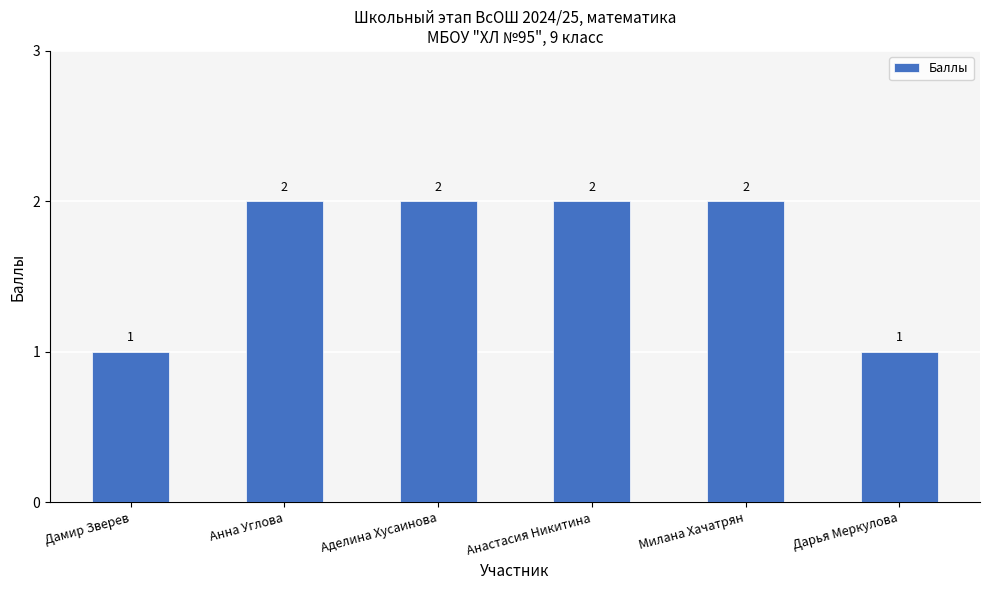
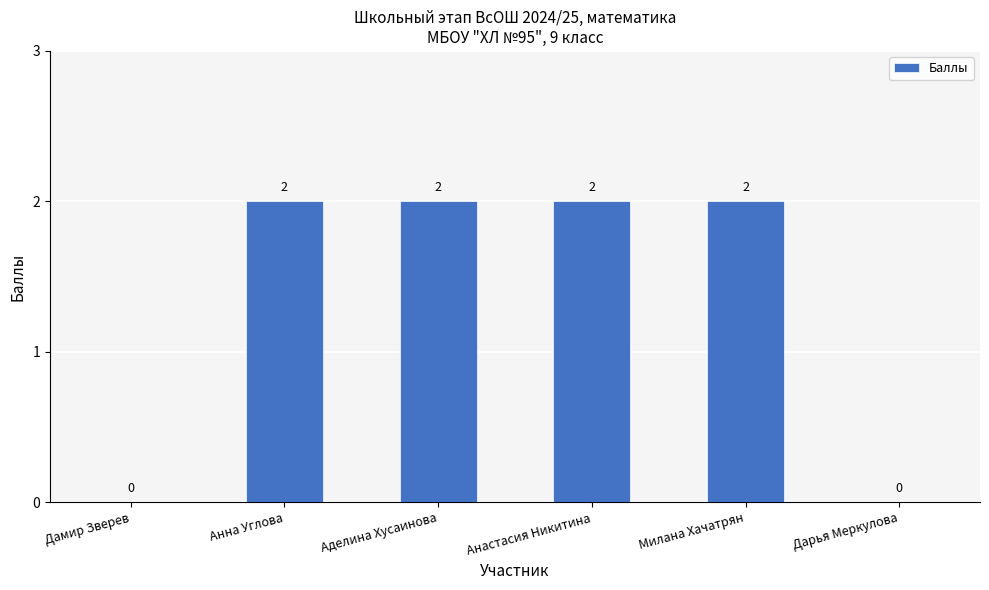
Дамир Зверев: 1 -> 0
Дарья Меркулова: 1 -> 0
